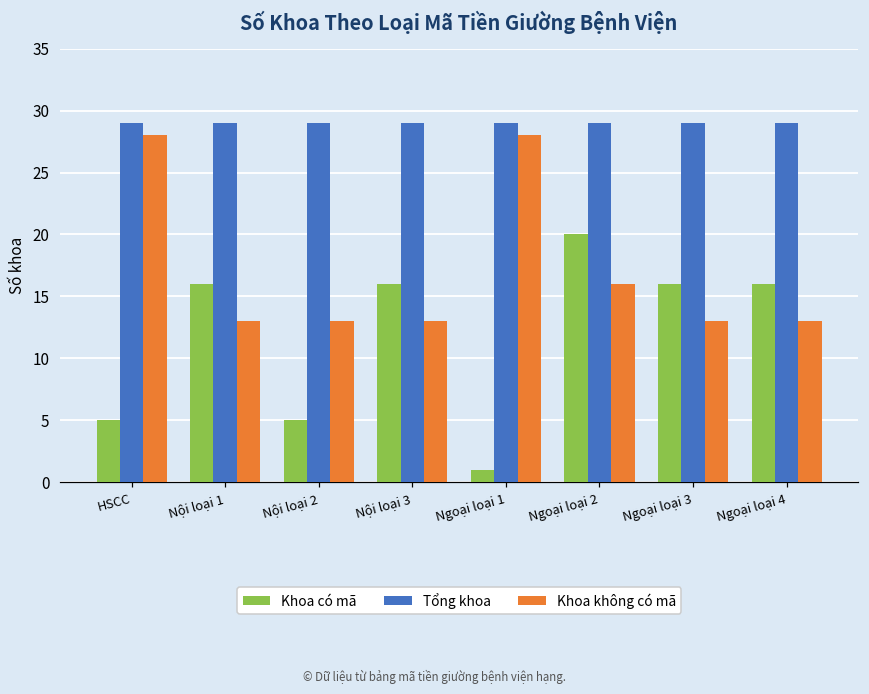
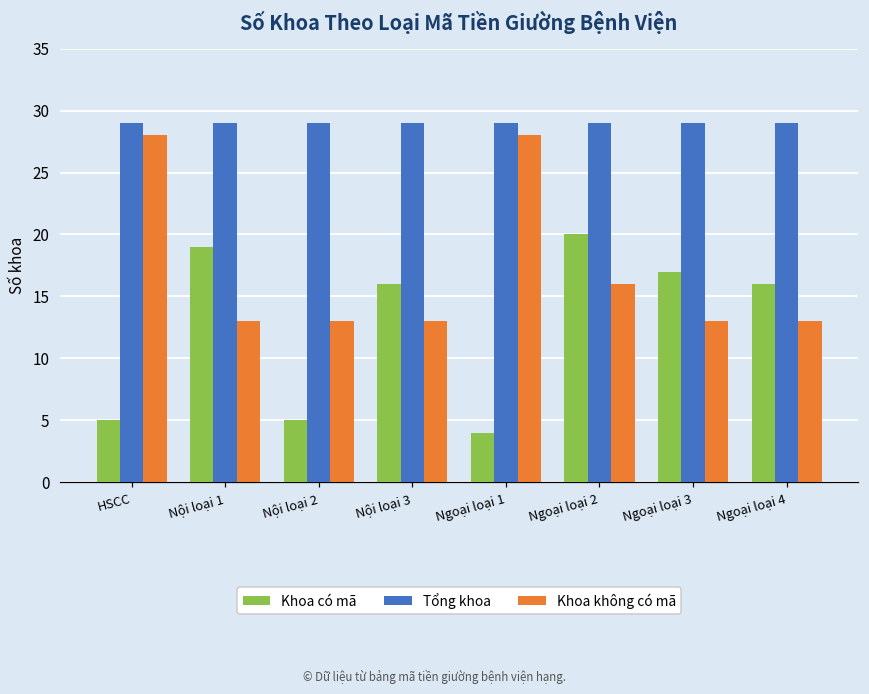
Khoa có mã, Nội loại 1: 16 -> 19
Khoa có mã, Ngoại loại 1: 1 -> 4
Khoa có mã, Ngoại loại 3: 16 -> 17
